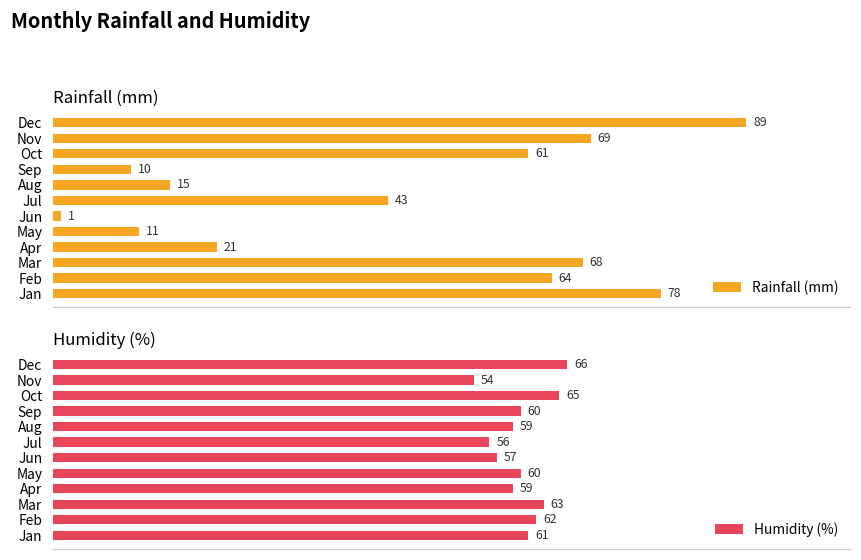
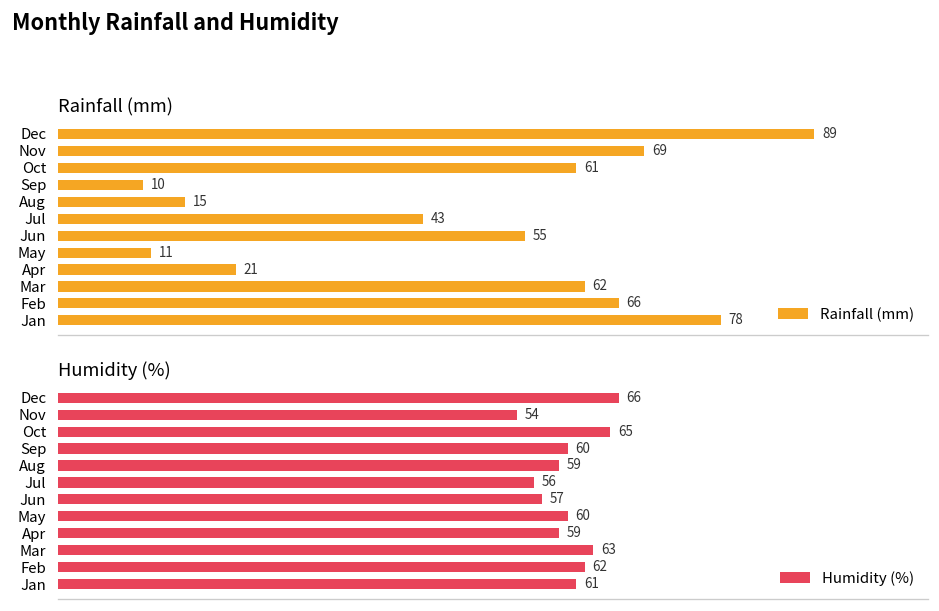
Rainfall (mm), Jun: 1 -> 55
Rainfall (mm), Mar: 68 -> 62
Rainfall (mm), Feb: 64 -> 66
